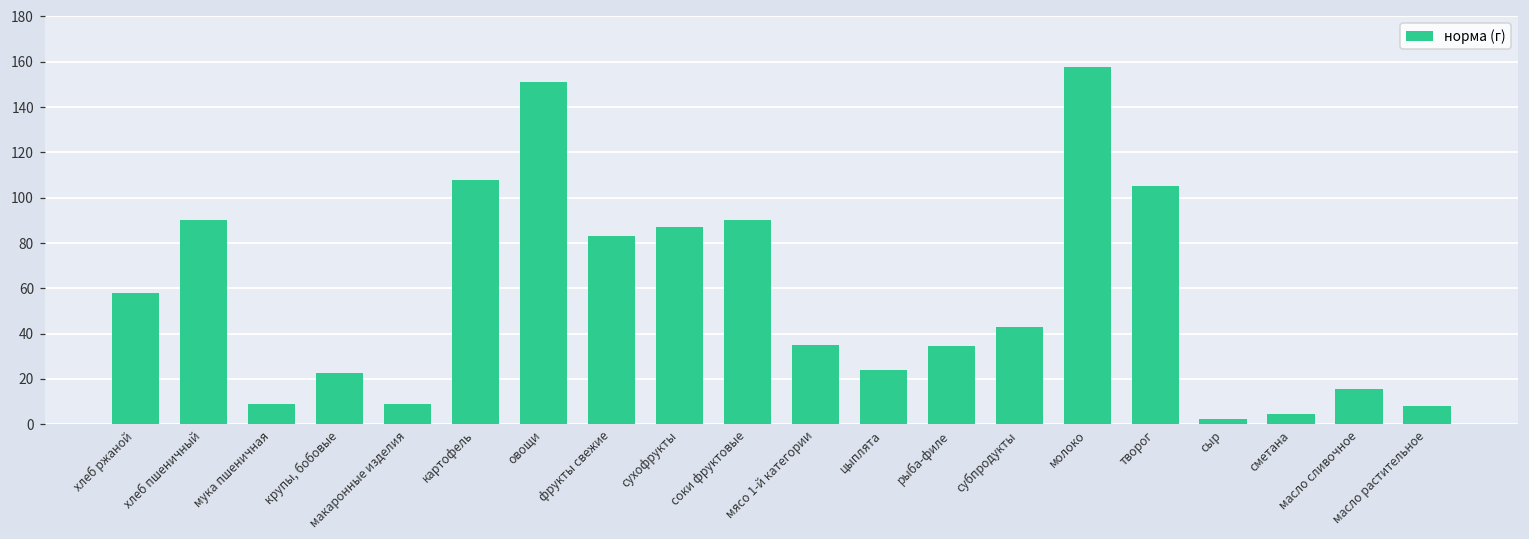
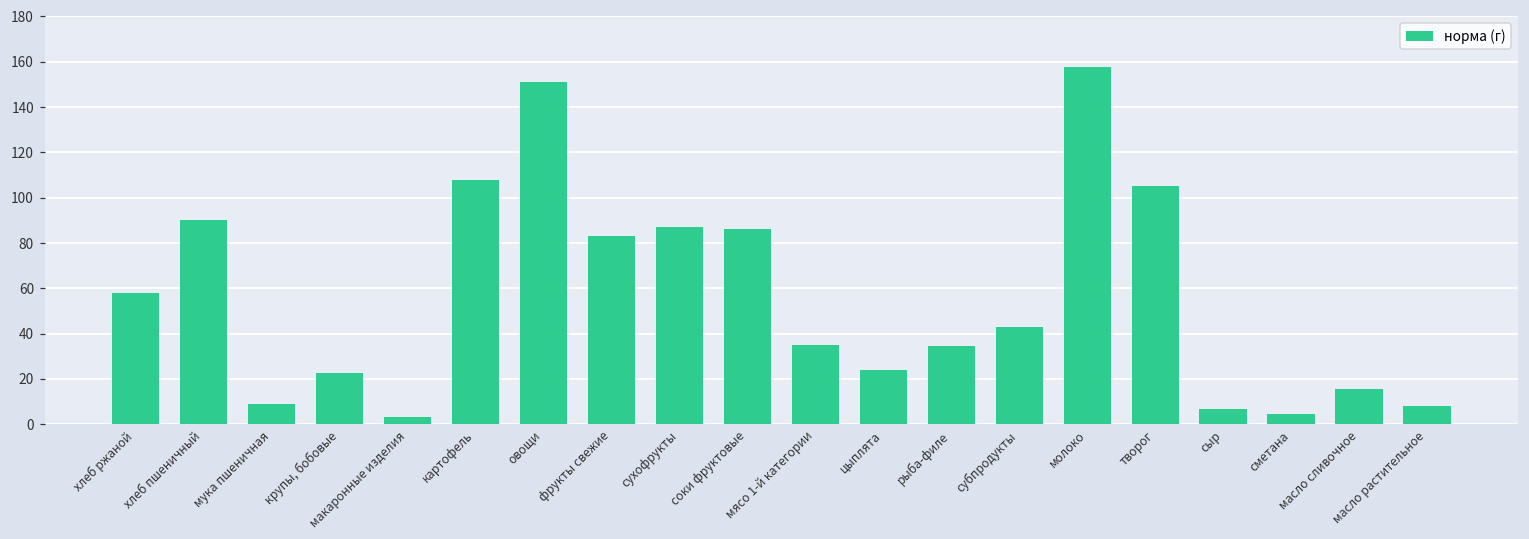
макаронные изделия: 9 -> 3
соки фруктовые: 90 -> 86
сыр: 3 -> 7
